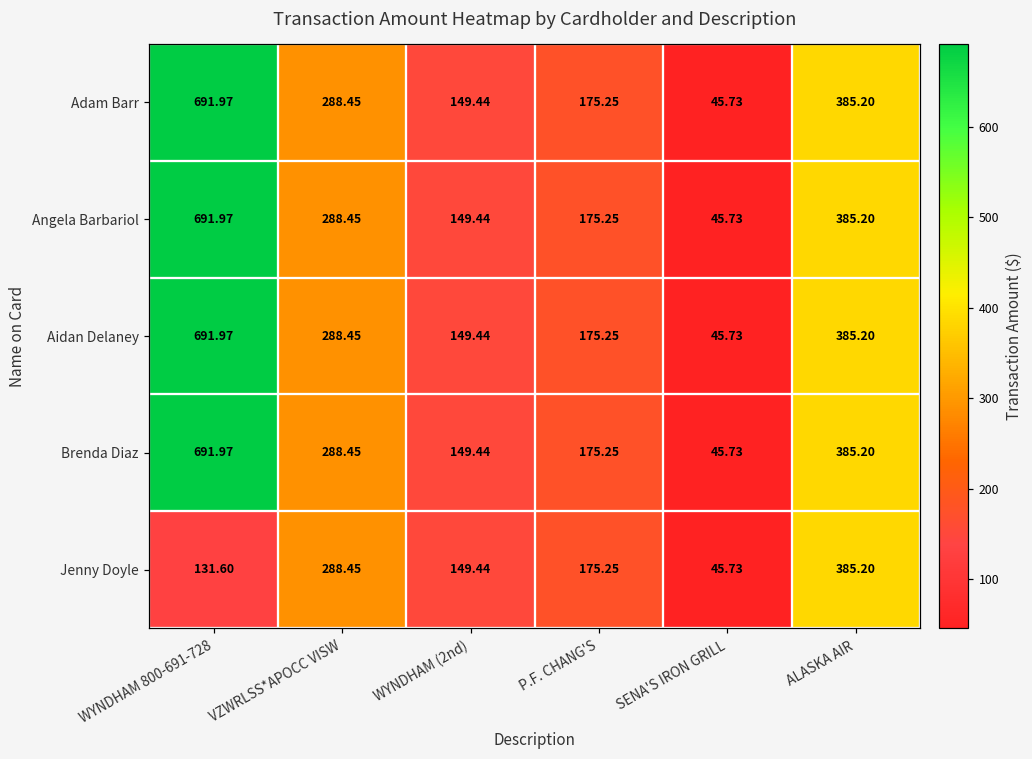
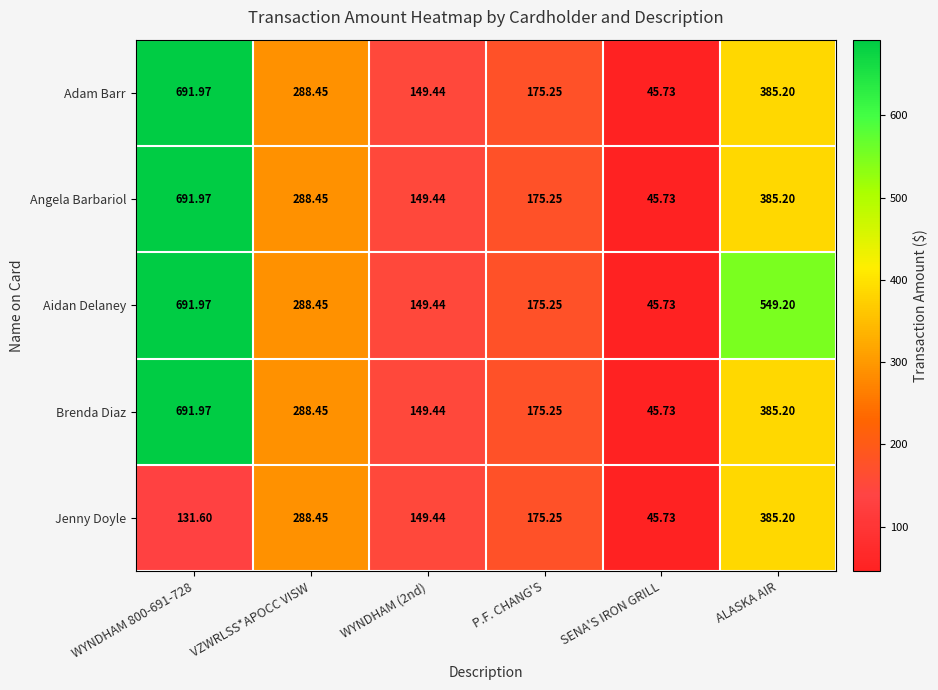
Aidan Delaney, ALASKA AIR: 385.20 -> 549.20
